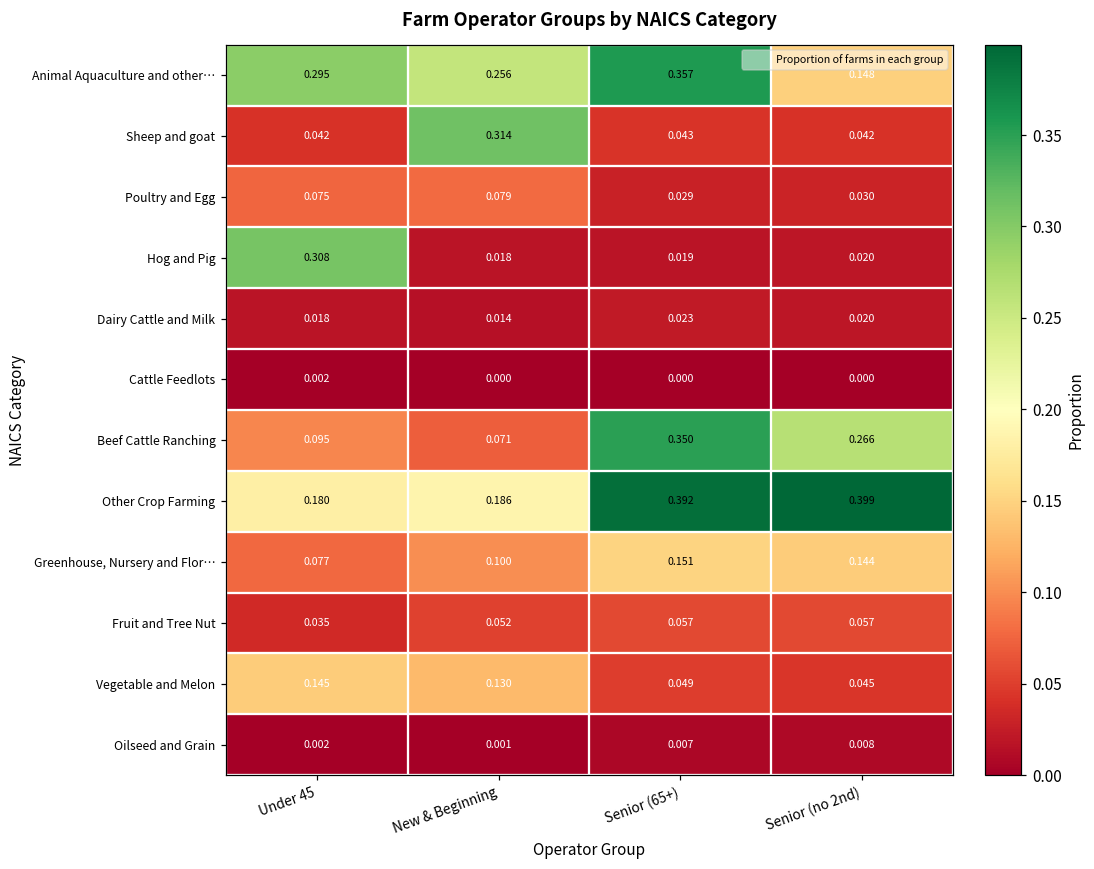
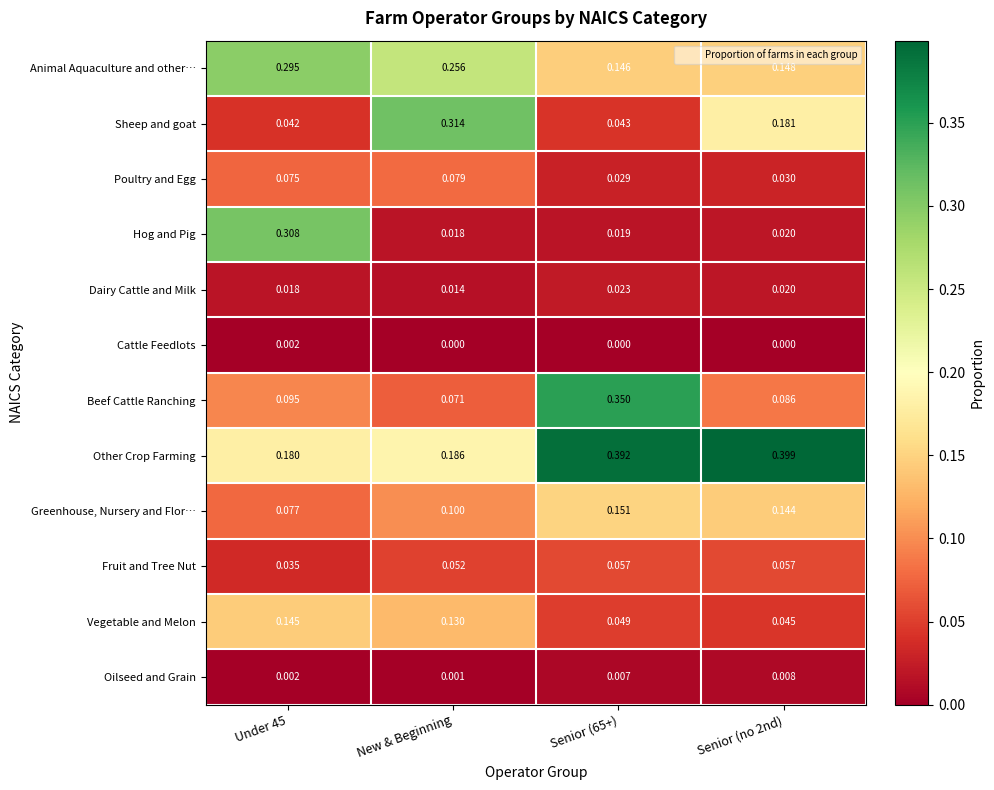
Animal Aquaculture and other…, Senior (65+): 0.357 -> 0.146
Sheep and goat, Senior (no 2nd): 0.042 -> 0.181
Beef Cattle Ranching, Senior (no 2nd): 0.266 -> 0.086
